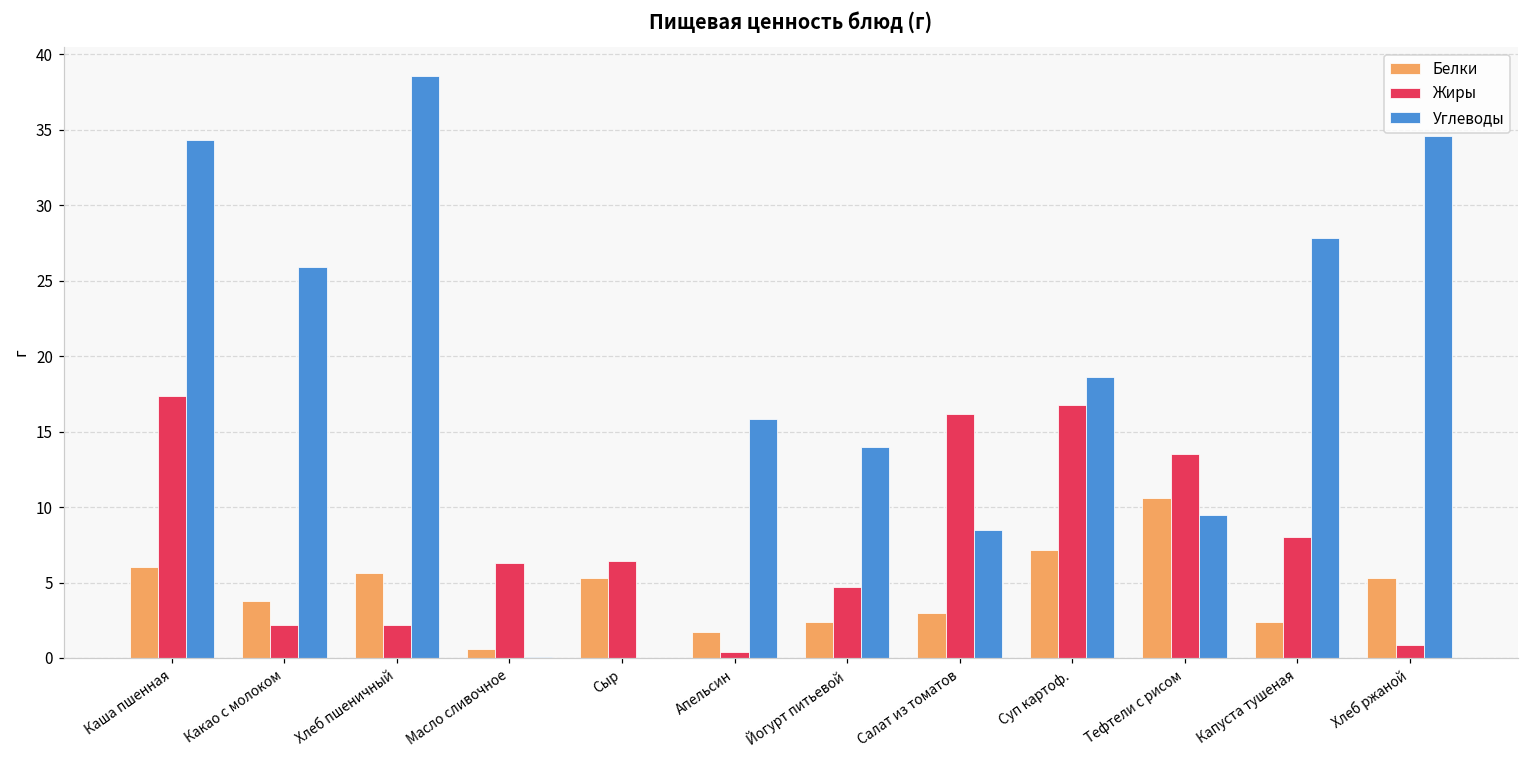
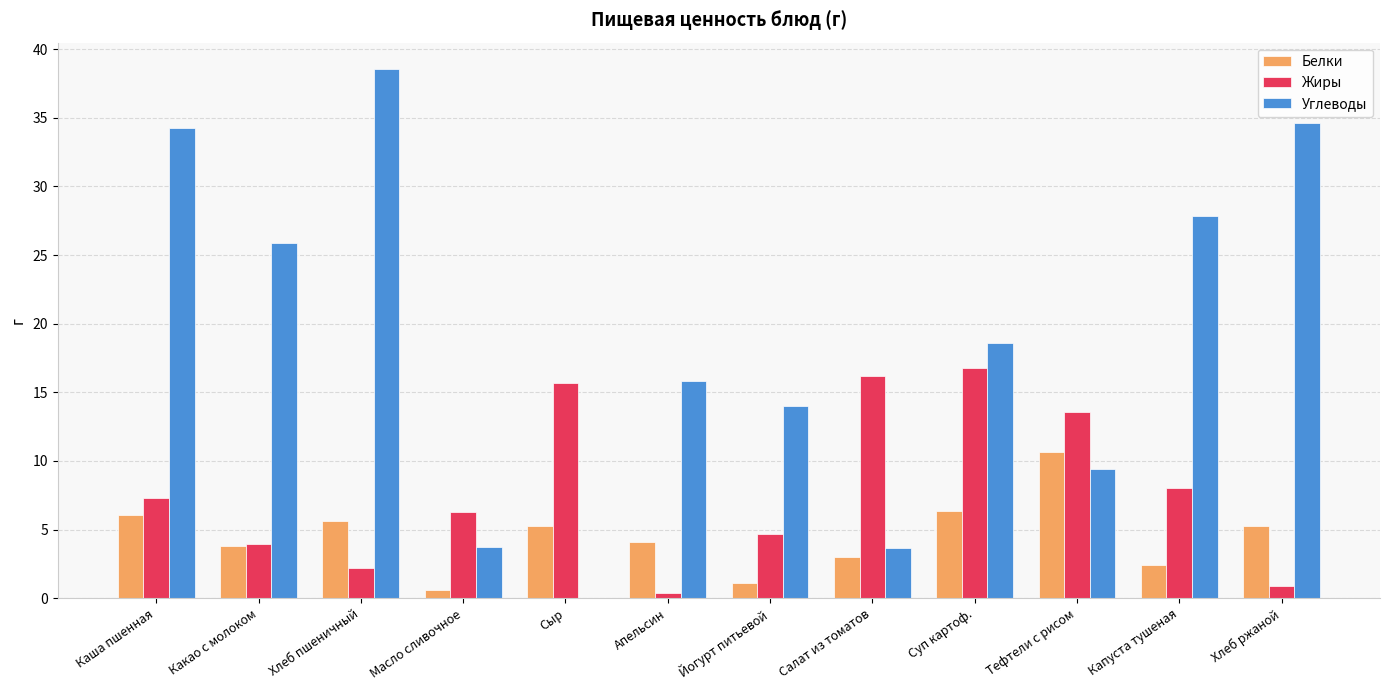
Жиры, Каша пшенная: 17.3 -> 7.3
Жиры, Какао с молоком: 2.2 -> 3.9
Углеводы, Масло сливочное: 0.0 -> 3.7
Жиры, Сыр: 6.4 -> 15.7
Белки, Апельсин: 1.7 -> 4.1
Белки, Йогурт питьевой: 2.4 -> 1.1
Углеводы, Салат из томатов: 8.5 -> 3.7
Белки, Суп картоф.: 7.2 -> 6.3
